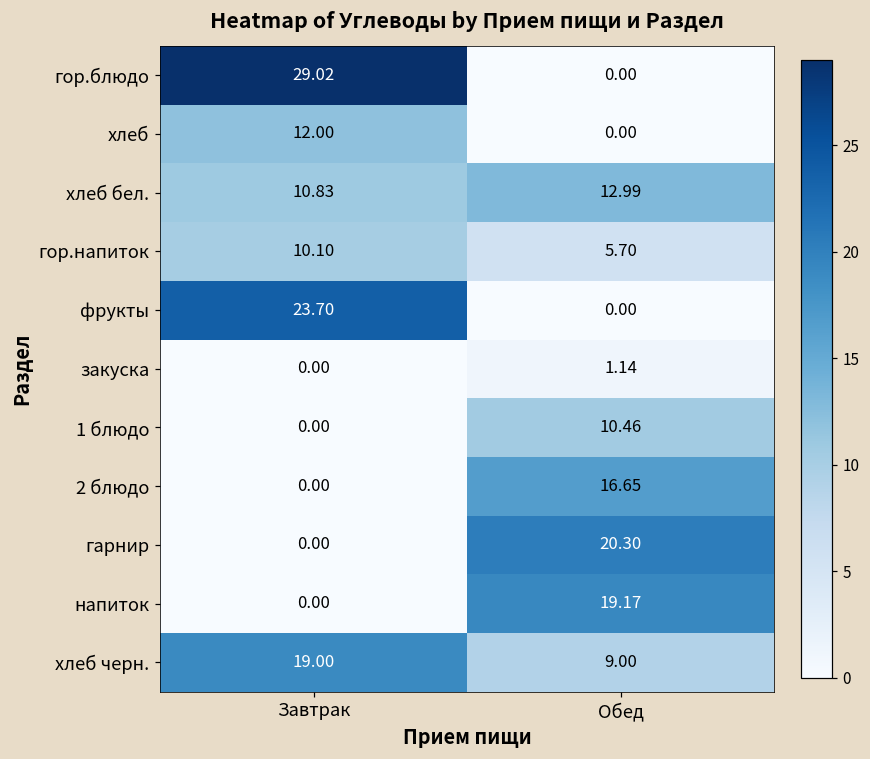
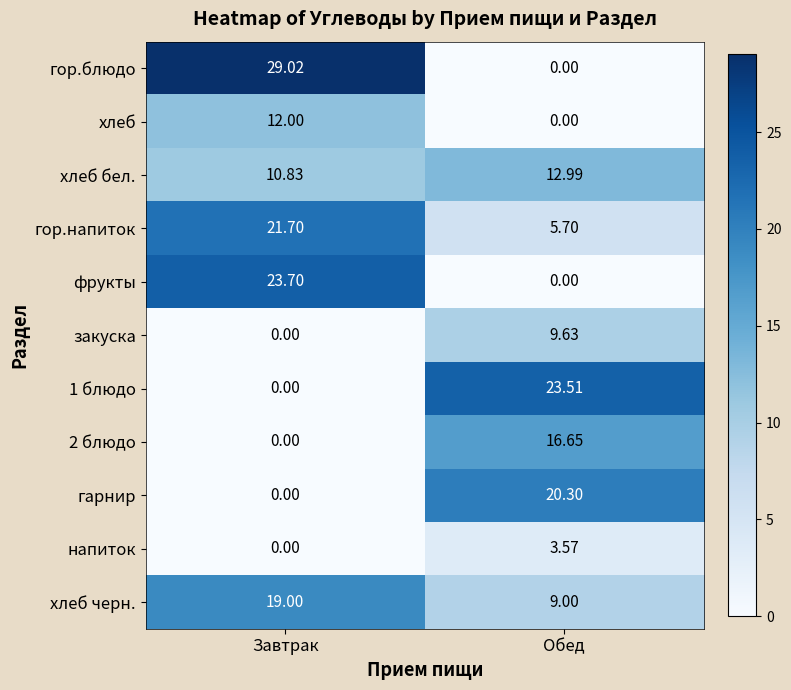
гор.напиток, Завтрак: 10.10 -> 21.70
закуска, Обед: 1.14 -> 9.63
1 блюдо, Обед: 10.46 -> 23.51
напиток, Обед: 19.17 -> 3.57
